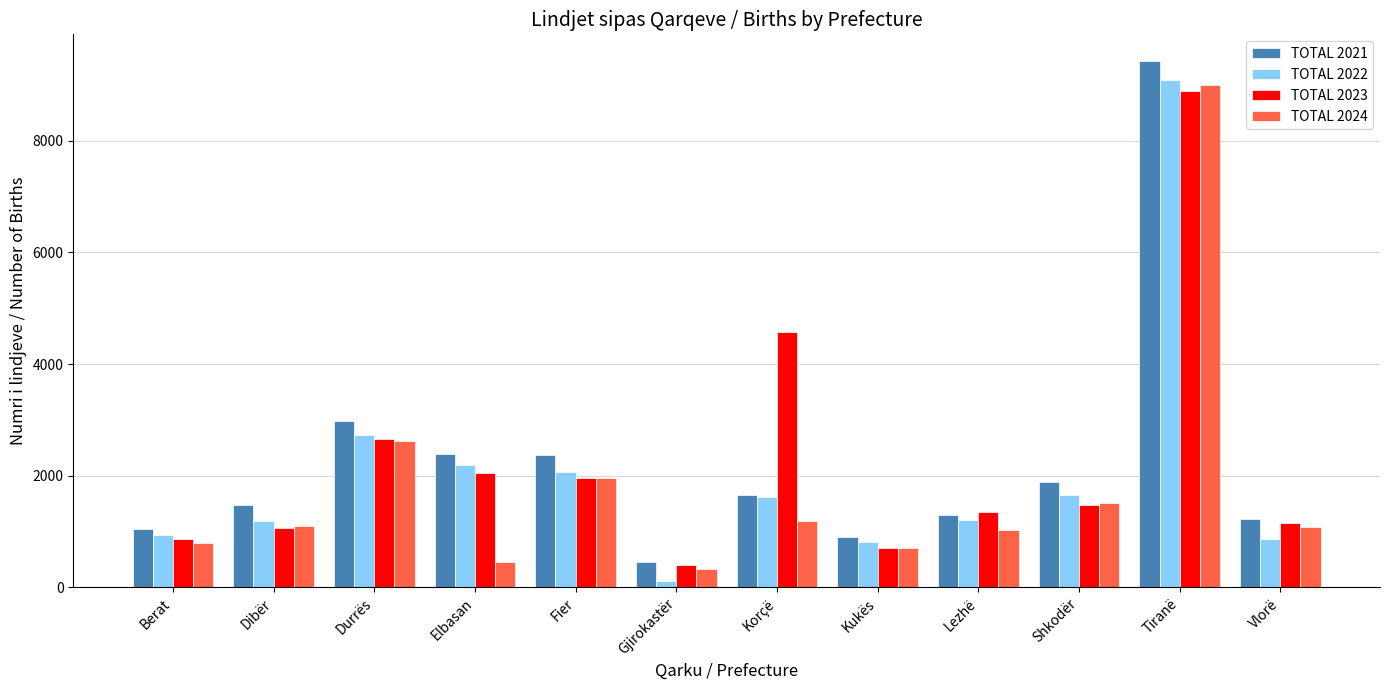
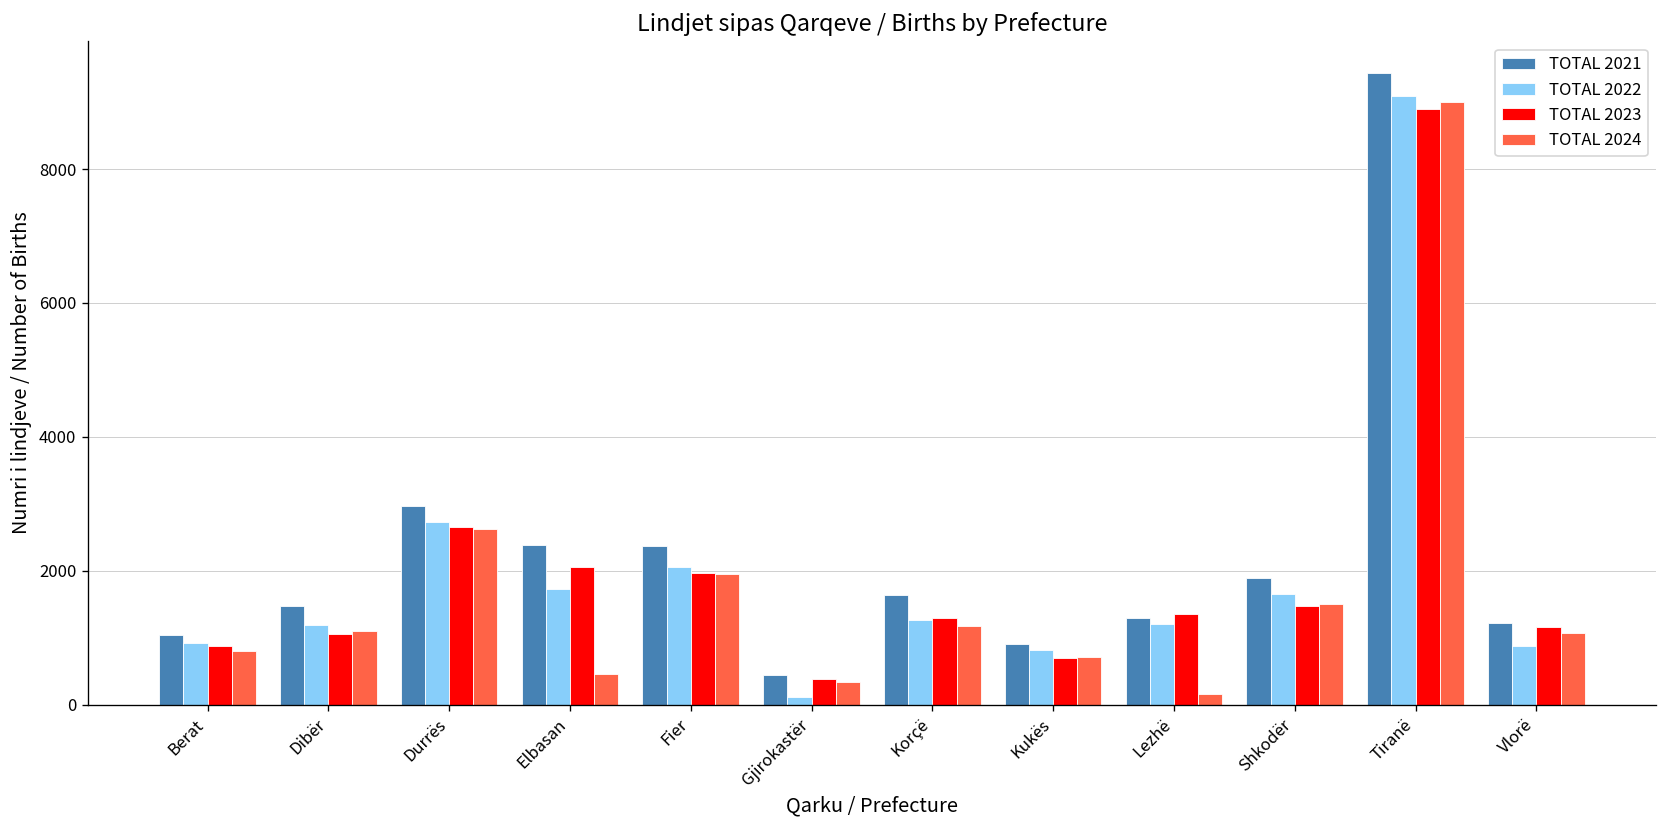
TOTAL 2022, Elbasan: 2200 -> 1700
TOTAL 2022, Korçë: 1600 -> 1300
TOTAL 2023, Korçë: 4600 -> 1300
TOTAL 2024, Lezhë: 1000 -> 200
